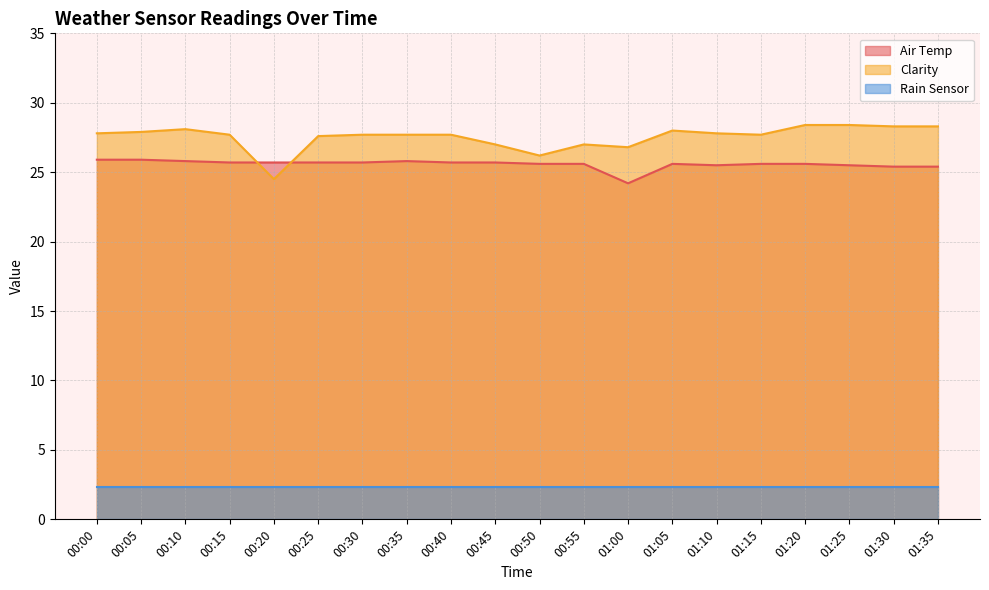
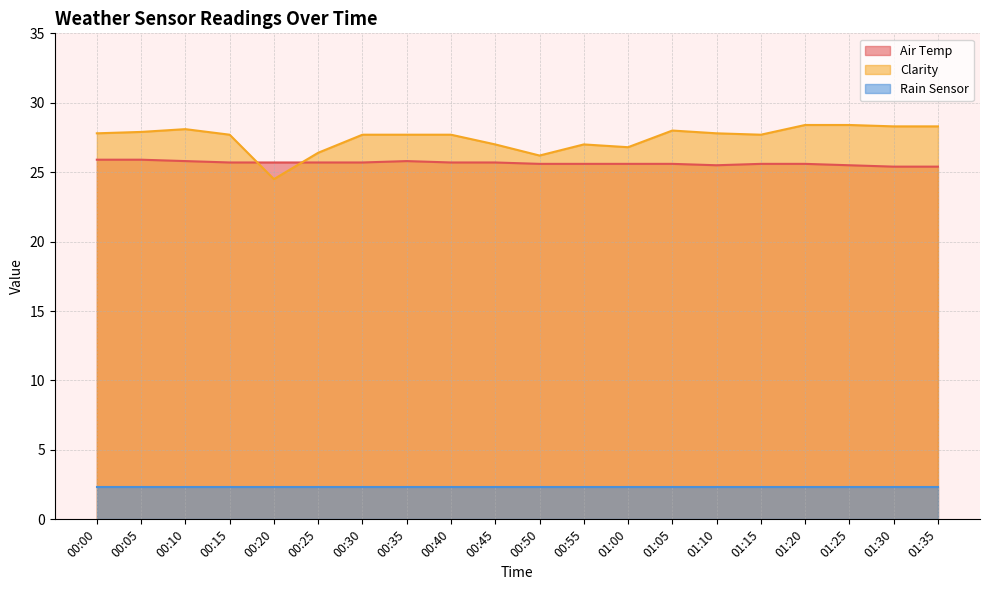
Clarity, 00:25: 27.6 -> 26.4
Air Temp, 01:00: 24.2 -> 25.6
